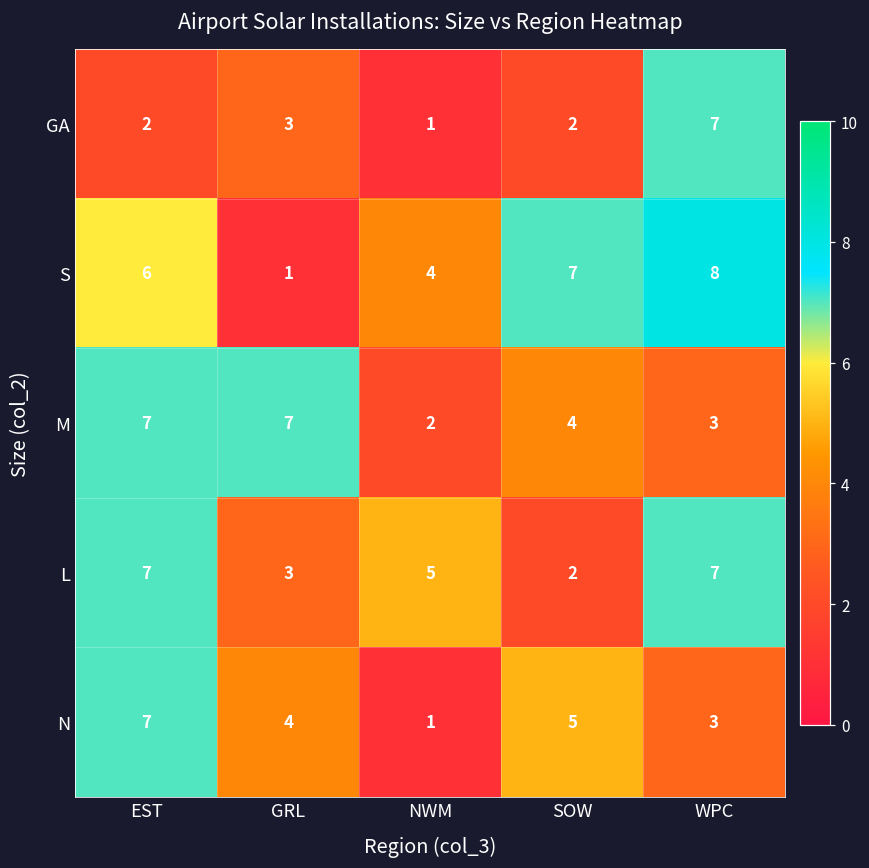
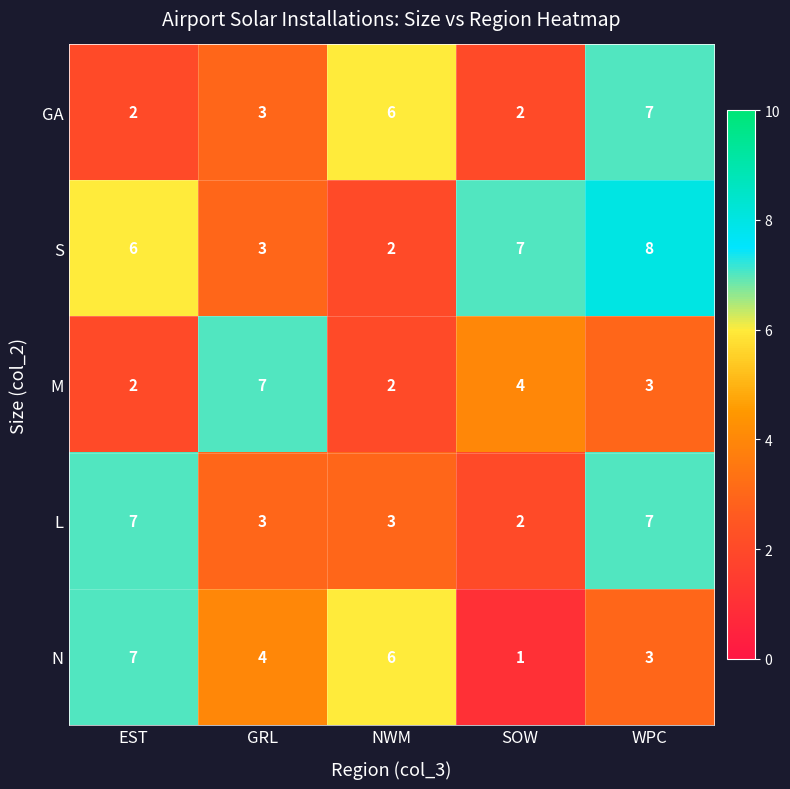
GA, NWM: 1 -> 6
S, GRL: 1 -> 3
S, NWM: 4 -> 2
M, EST: 7 -> 2
L, NWM: 5 -> 3
N, NWM: 1 -> 6
N, SOW: 5 -> 1
